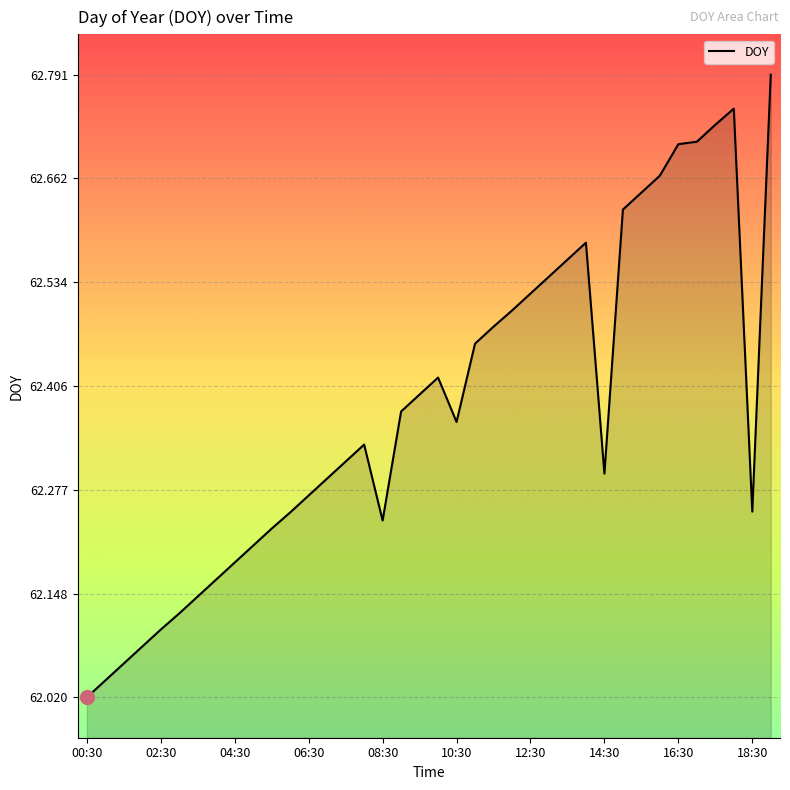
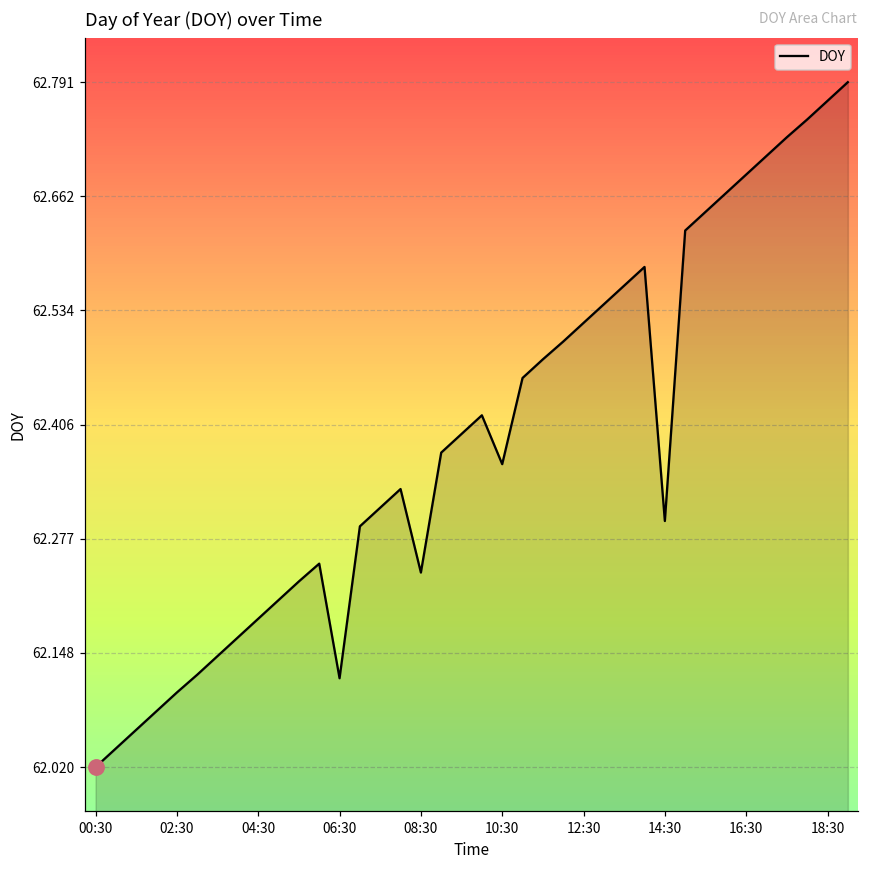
DOY, 06:30: 62.27 -> 62.12
DOY, 16:30: 62.71 -> 62.69
DOY, 18:30: 62.25 -> 62.77
